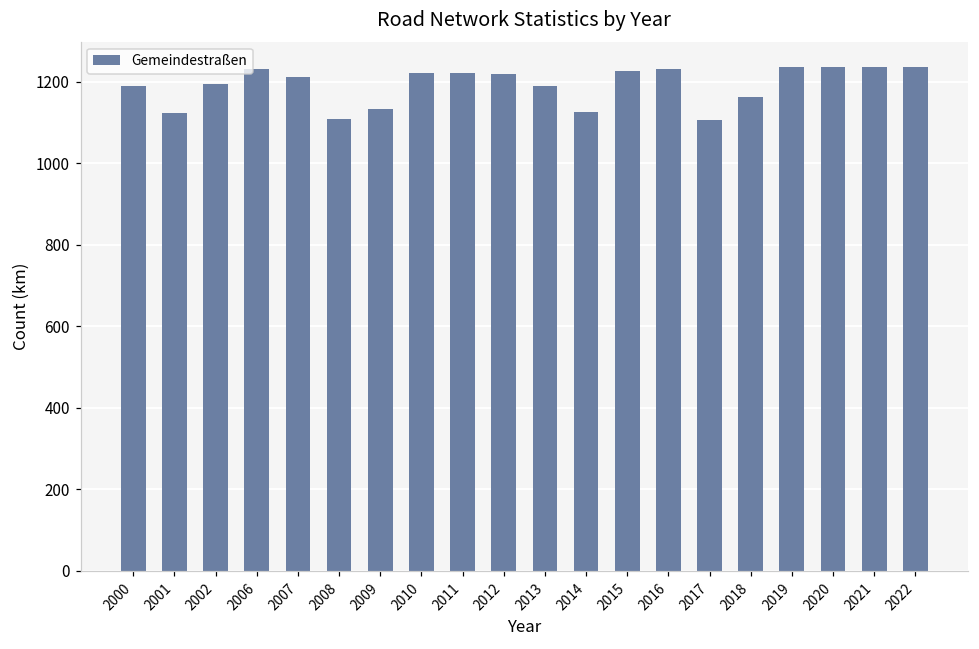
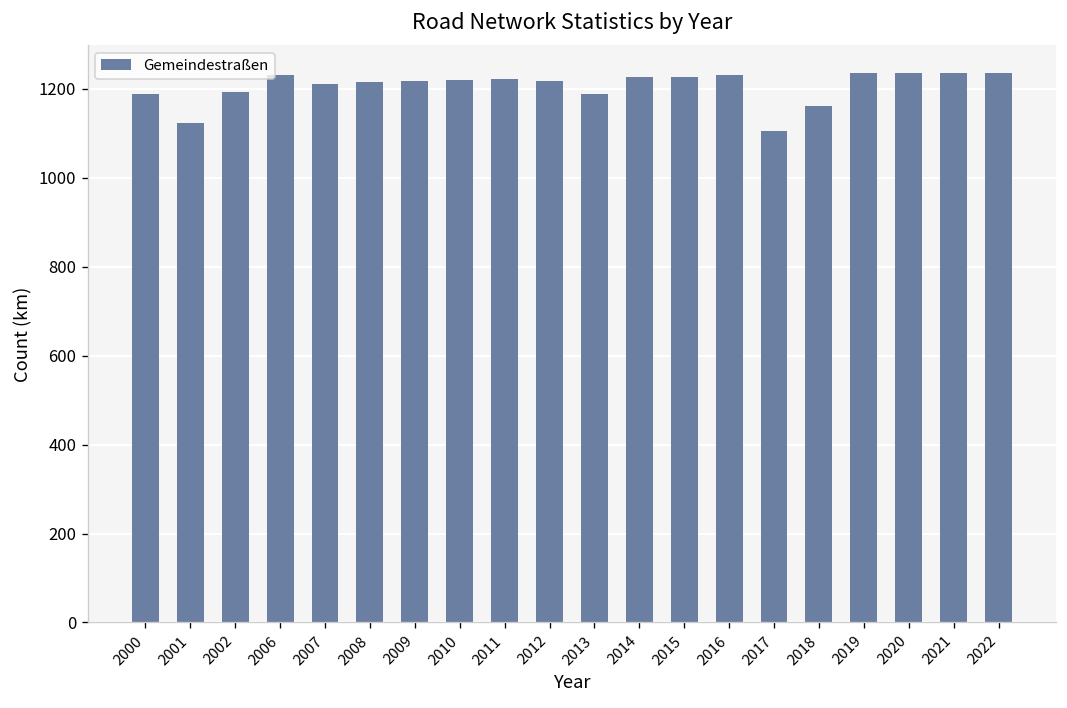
2008: 1110 -> 1220
2009: 1130 -> 1220
2014: 1130 -> 1230
